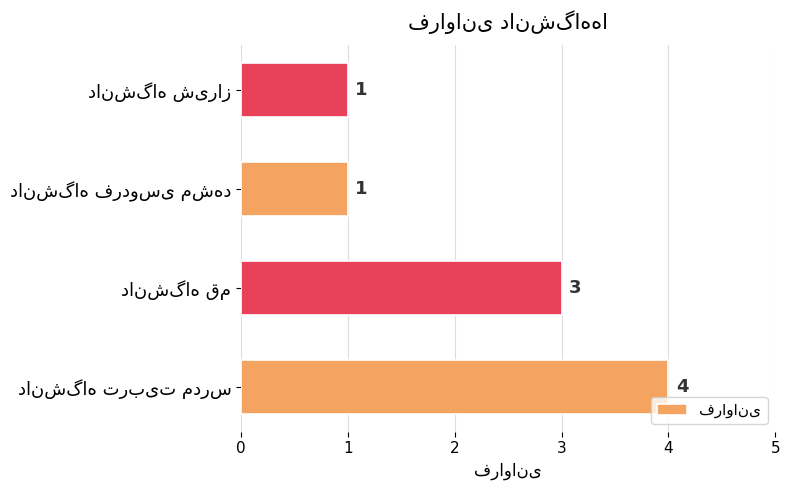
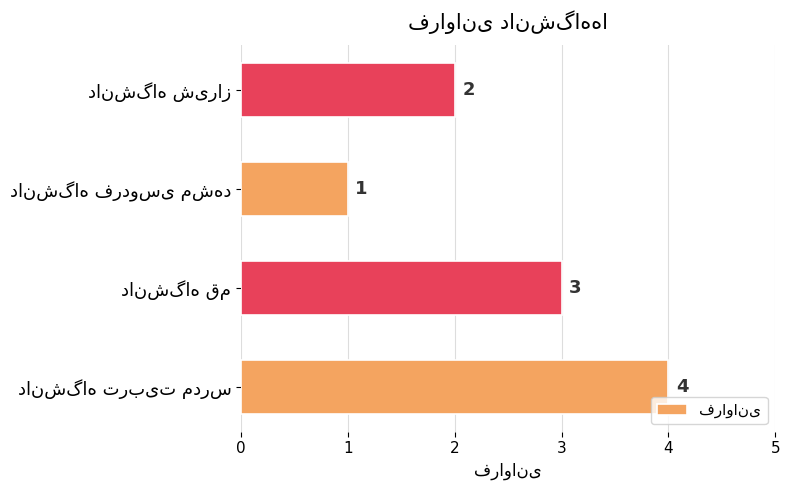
دانشگاه شیراز: 1 -> 2
